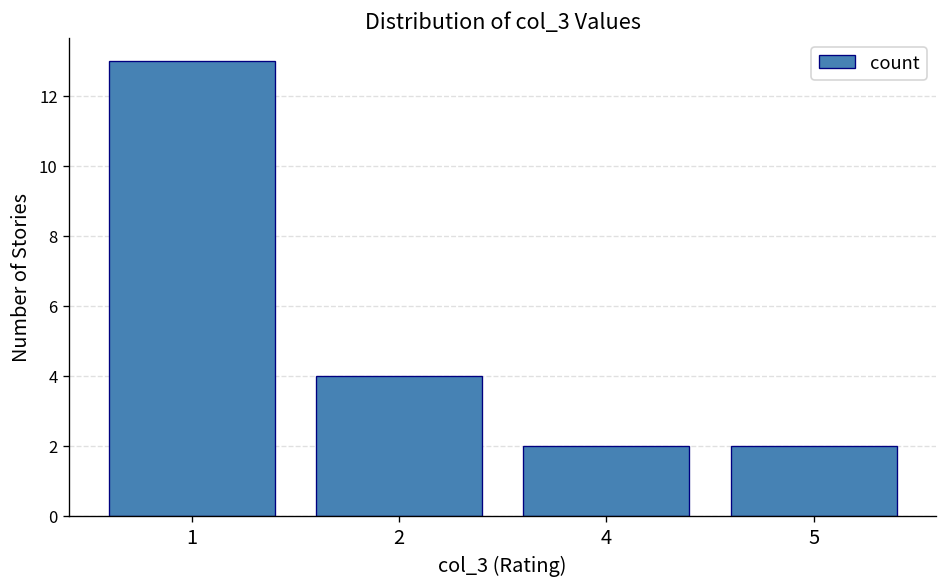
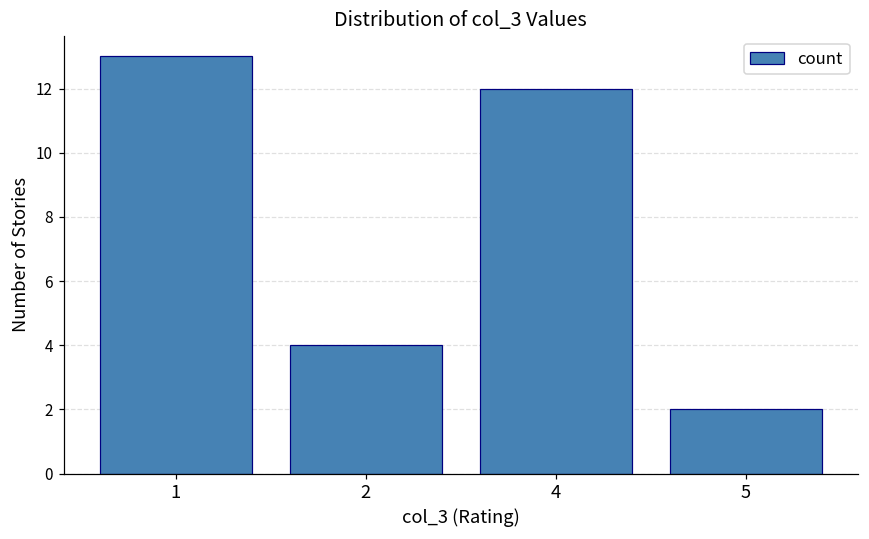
4: 2 -> 12
